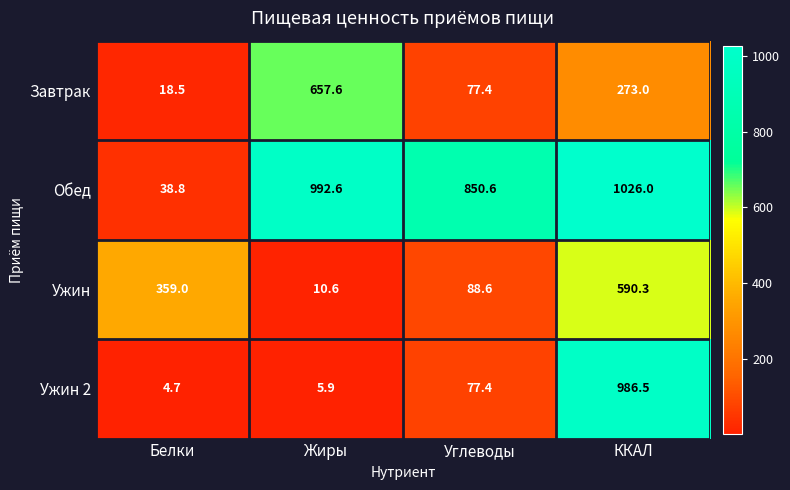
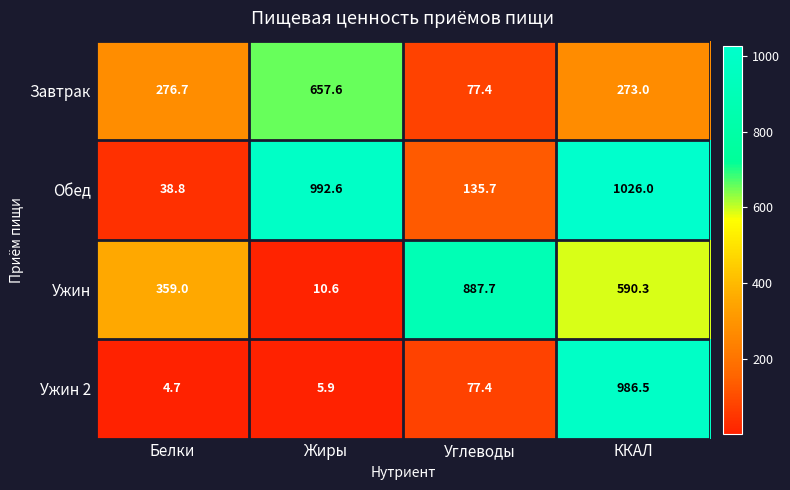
Завтрак, Белки: 18.5 -> 276.7
Обед, Углеводы: 850.6 -> 135.7
Ужин, Углеводы: 88.6 -> 887.7
